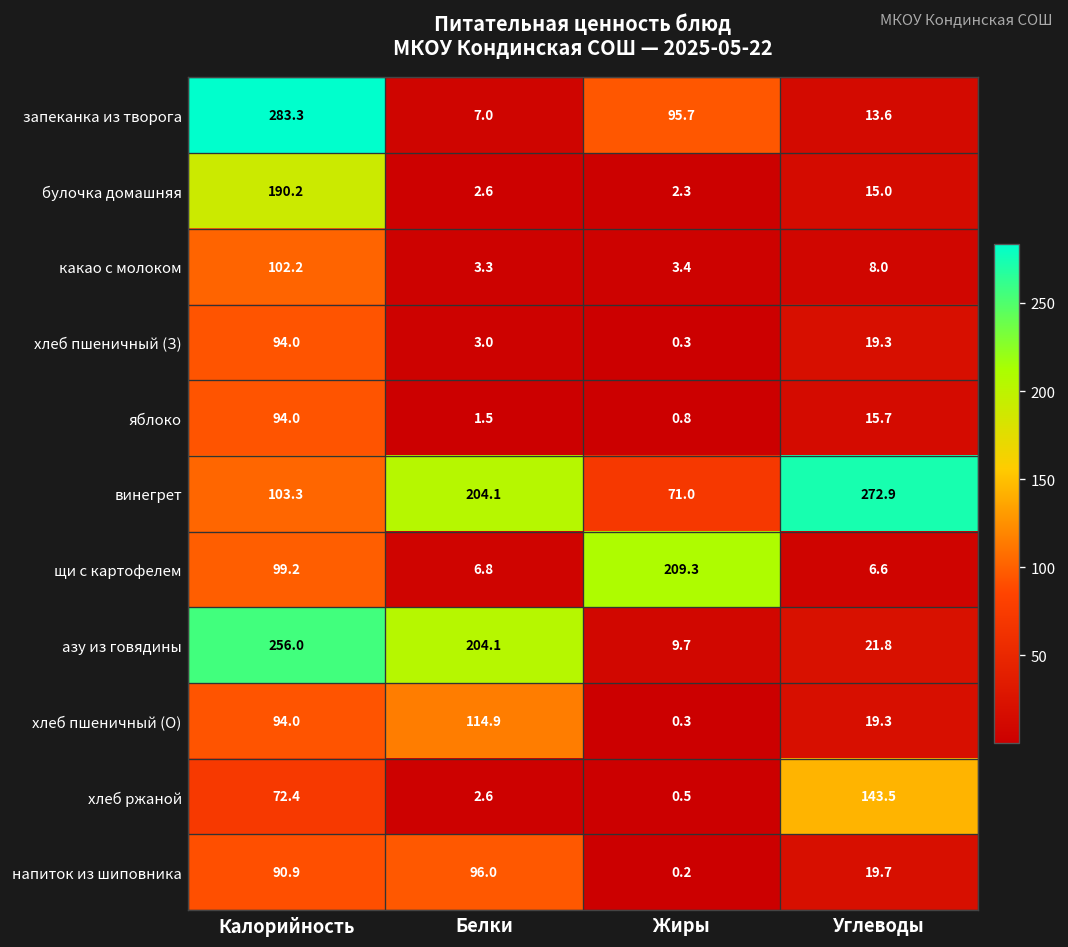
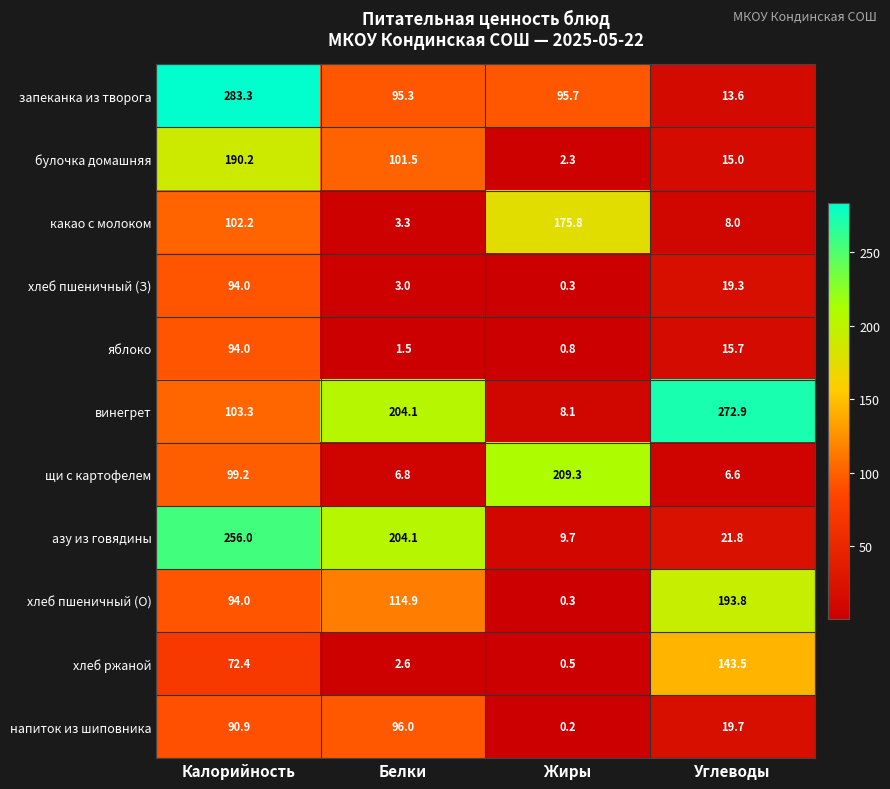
запеканка из творога, Белки: 7.0 -> 95.3
булочка домашняя, Белки: 2.6 -> 101.5
какао с молоком, Жиры: 3.4 -> 175.8
винегрет, Жиры: 71.0 -> 8.1
хлеб пшеничный (О), Углеводы: 19.3 -> 193.8
